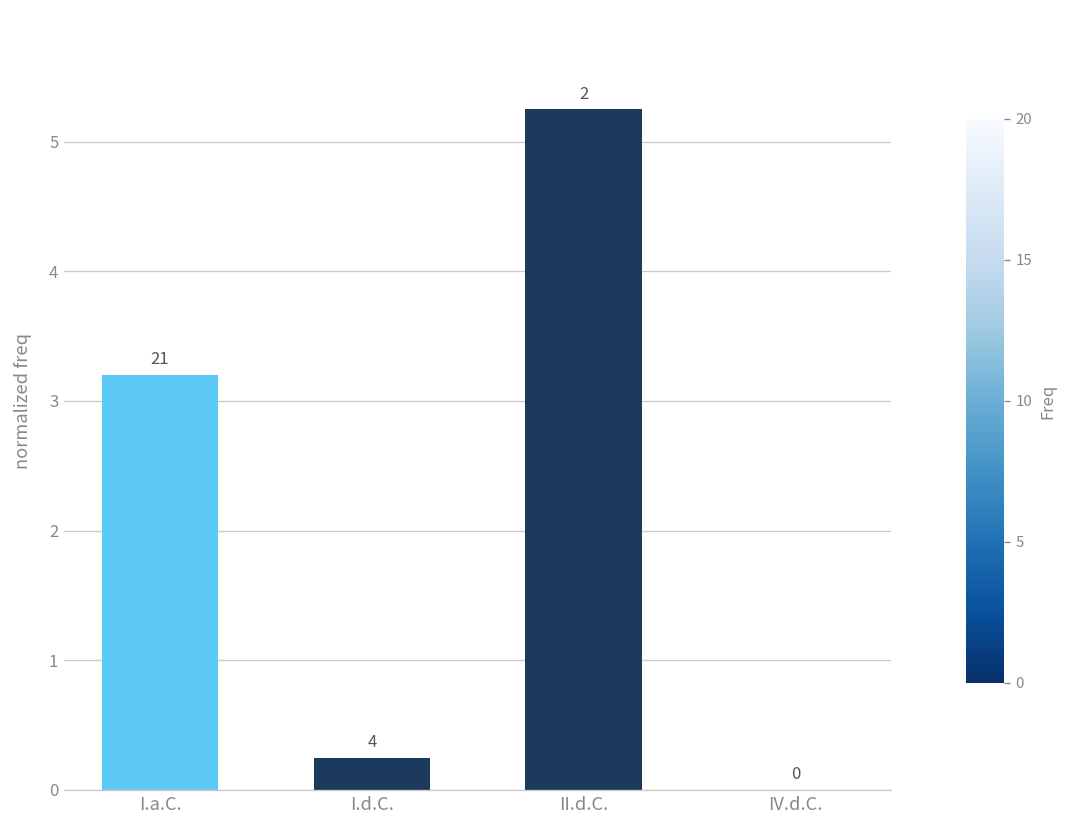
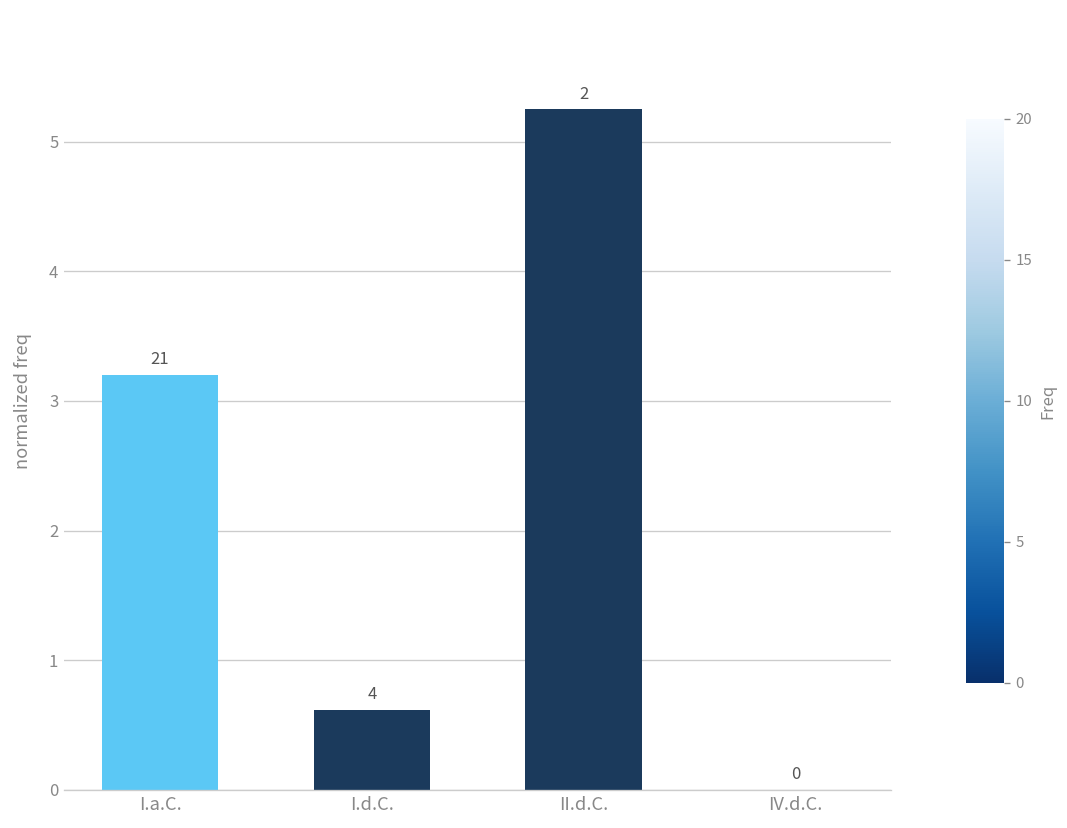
I.d.C.: 0.25 -> 0.62
